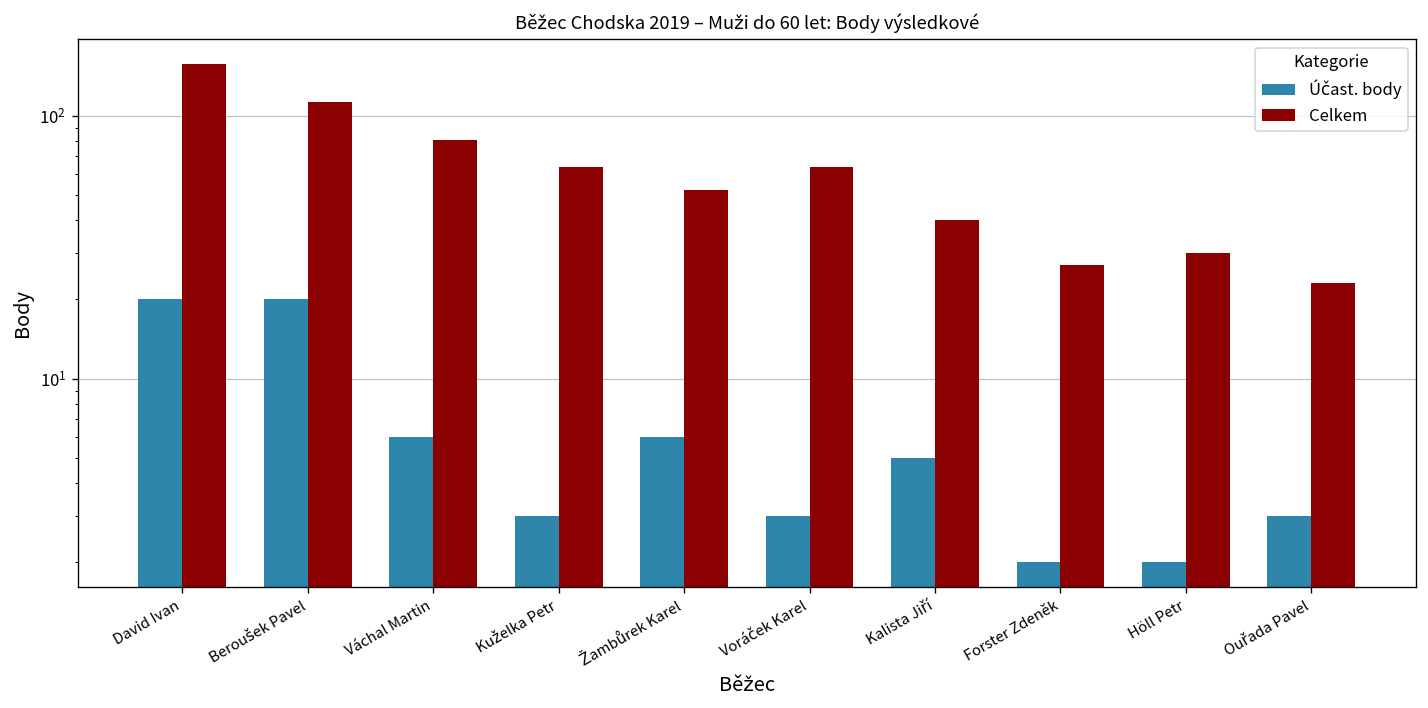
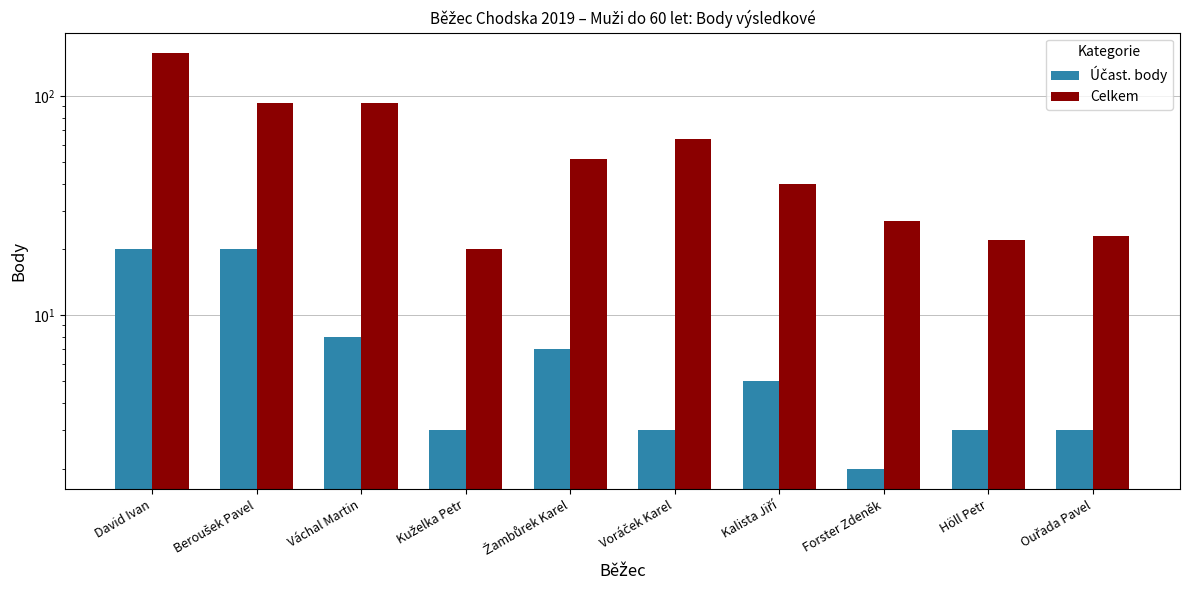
Celkem, Beroušek Pavel: 110 -> 93
Účast. body, Váchal Martin: 6 -> 8
Celkem, Váchal Martin: 81 -> 93
Celkem, Kuželka Petr: 64 -> 20
Účast. body, Žambůrek Karel: 6 -> 7
Účast. body, Höll Petr: 2 -> 3
Celkem, Höll Petr: 30 -> 22
